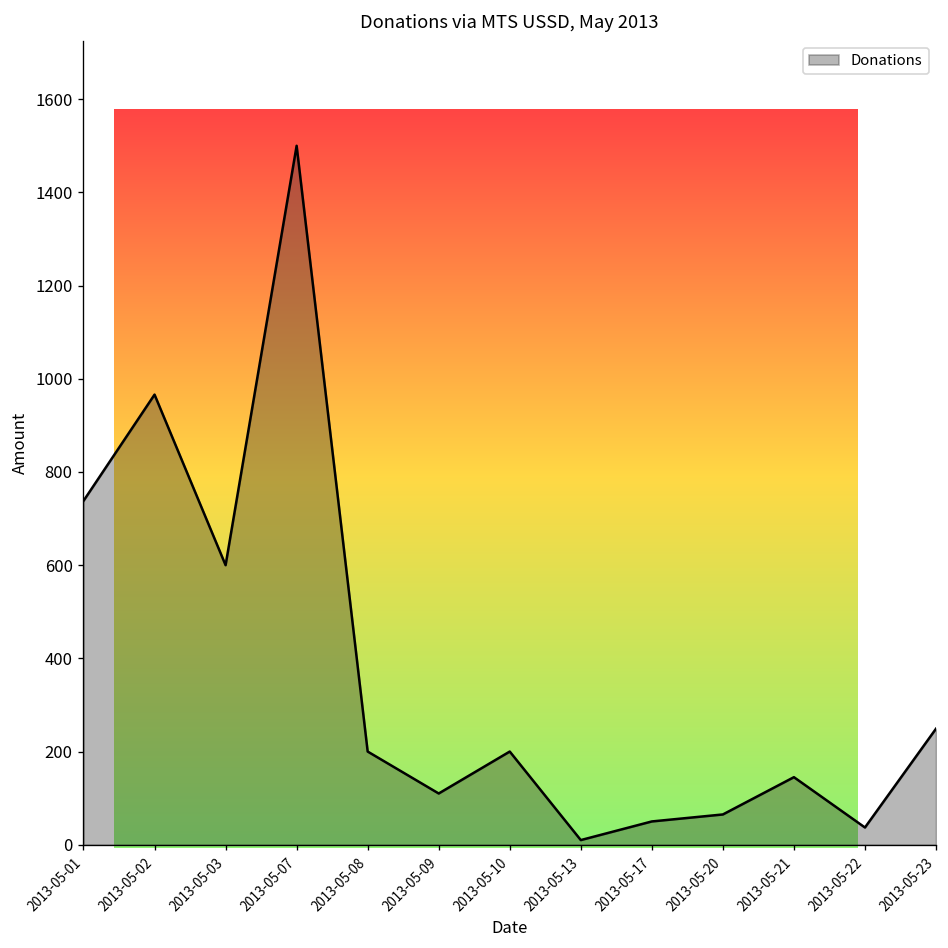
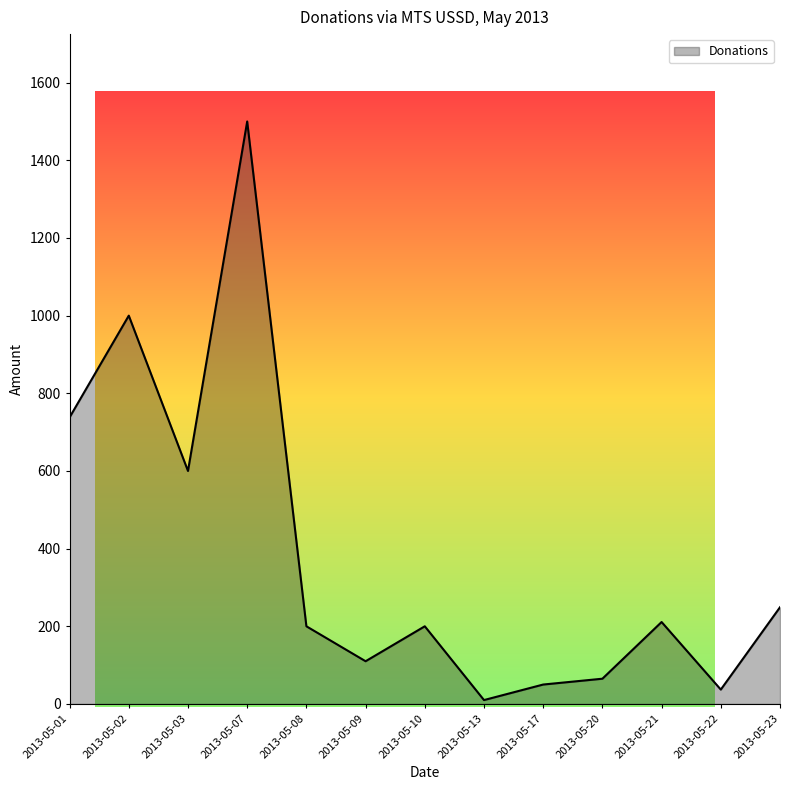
2013-05-02: 970 -> 1000
2013-05-21: 150 -> 210
